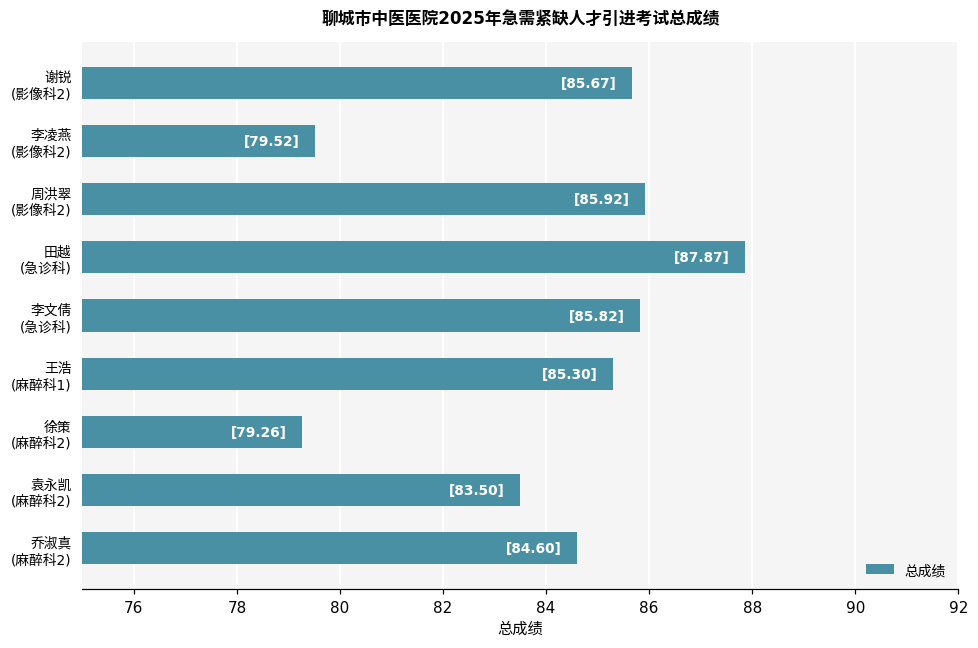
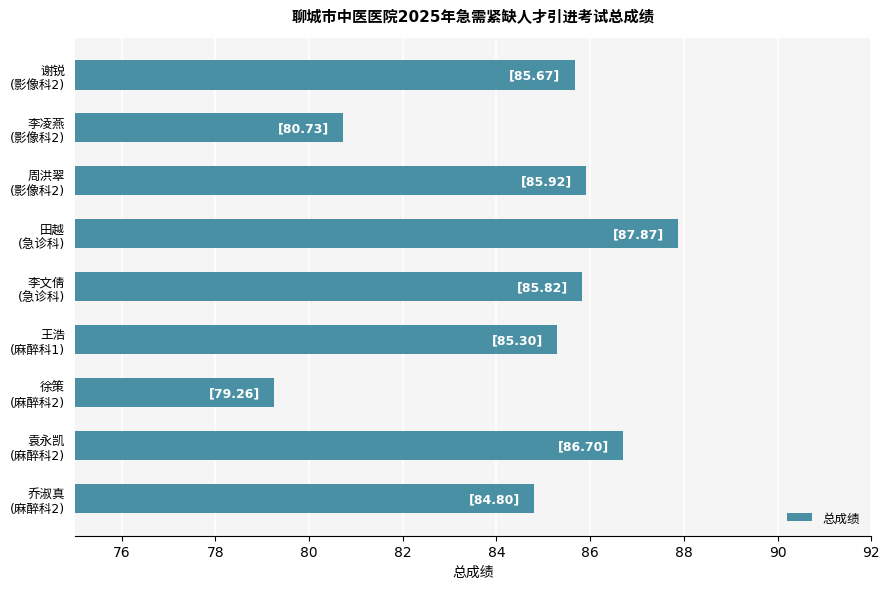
李凌燕 (影像科2): 79.52] -> 80.73]
袁永凯 (麻醉科2): 83.50] -> 86.70]
乔淑真 (麻醉科2): 84.60] -> 84.80]
